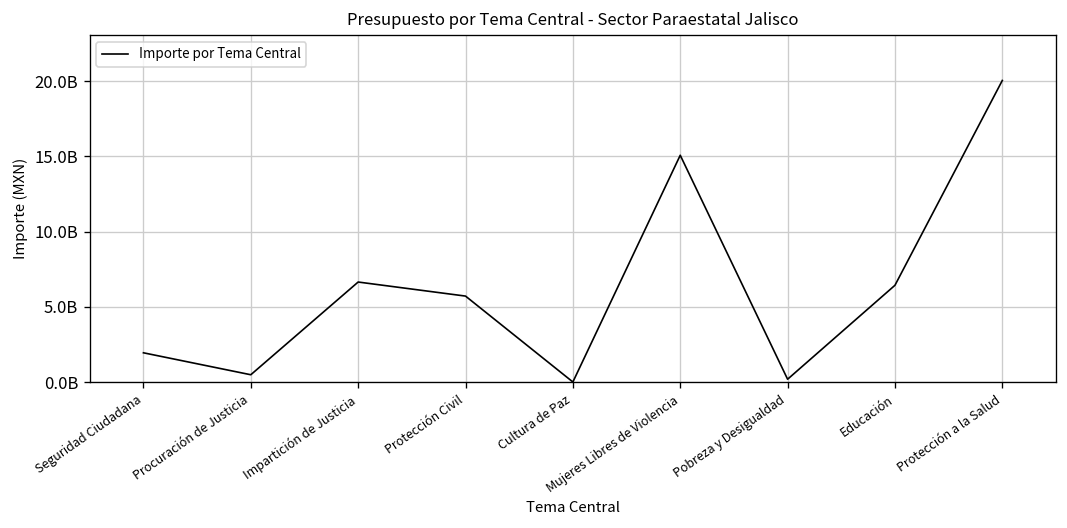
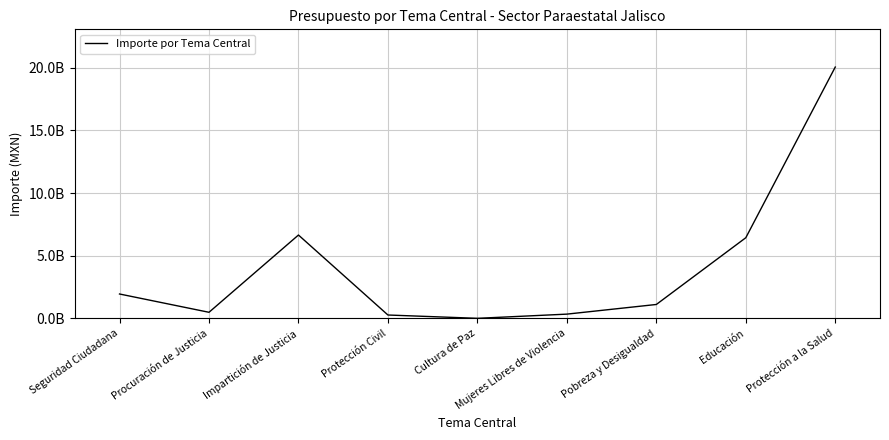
Protección Civil: 5700000000 -> 300000000
Mujeres Libres de Violencia: 15100000000 -> 300000000
Pobreza y Desigualdad: 200000000 -> 1100000000
